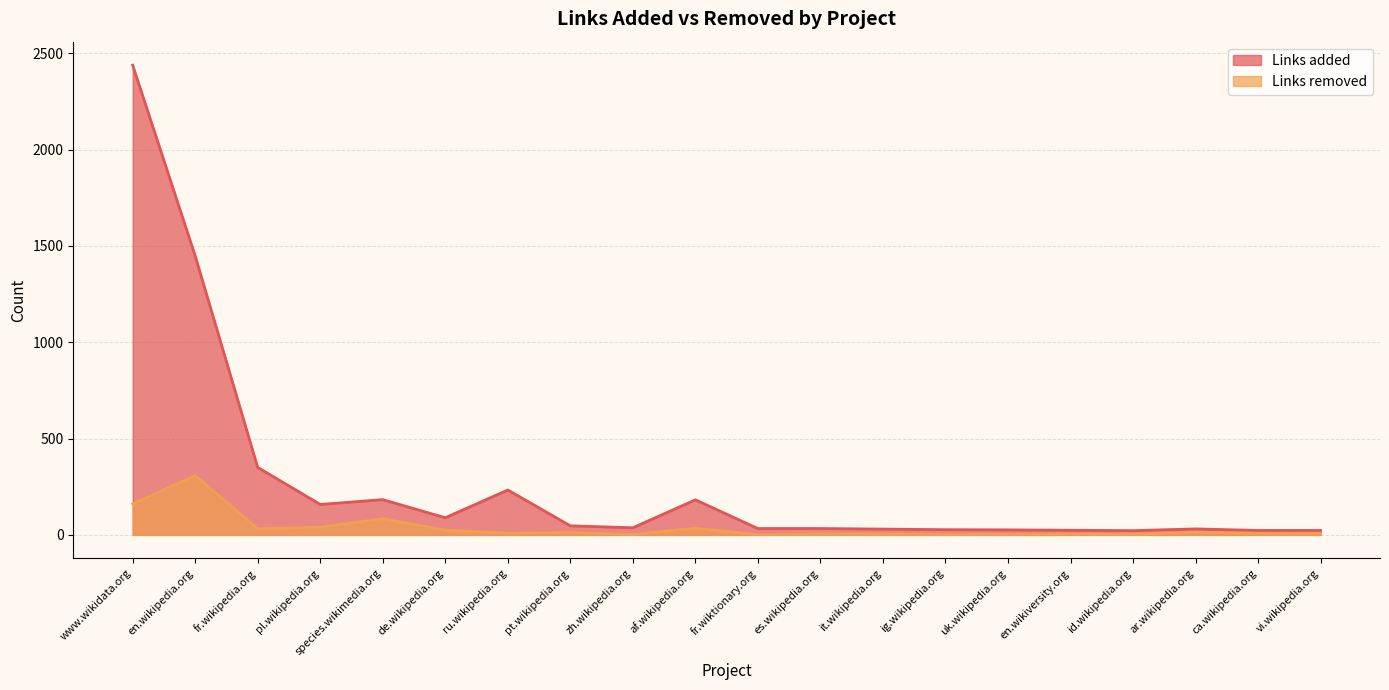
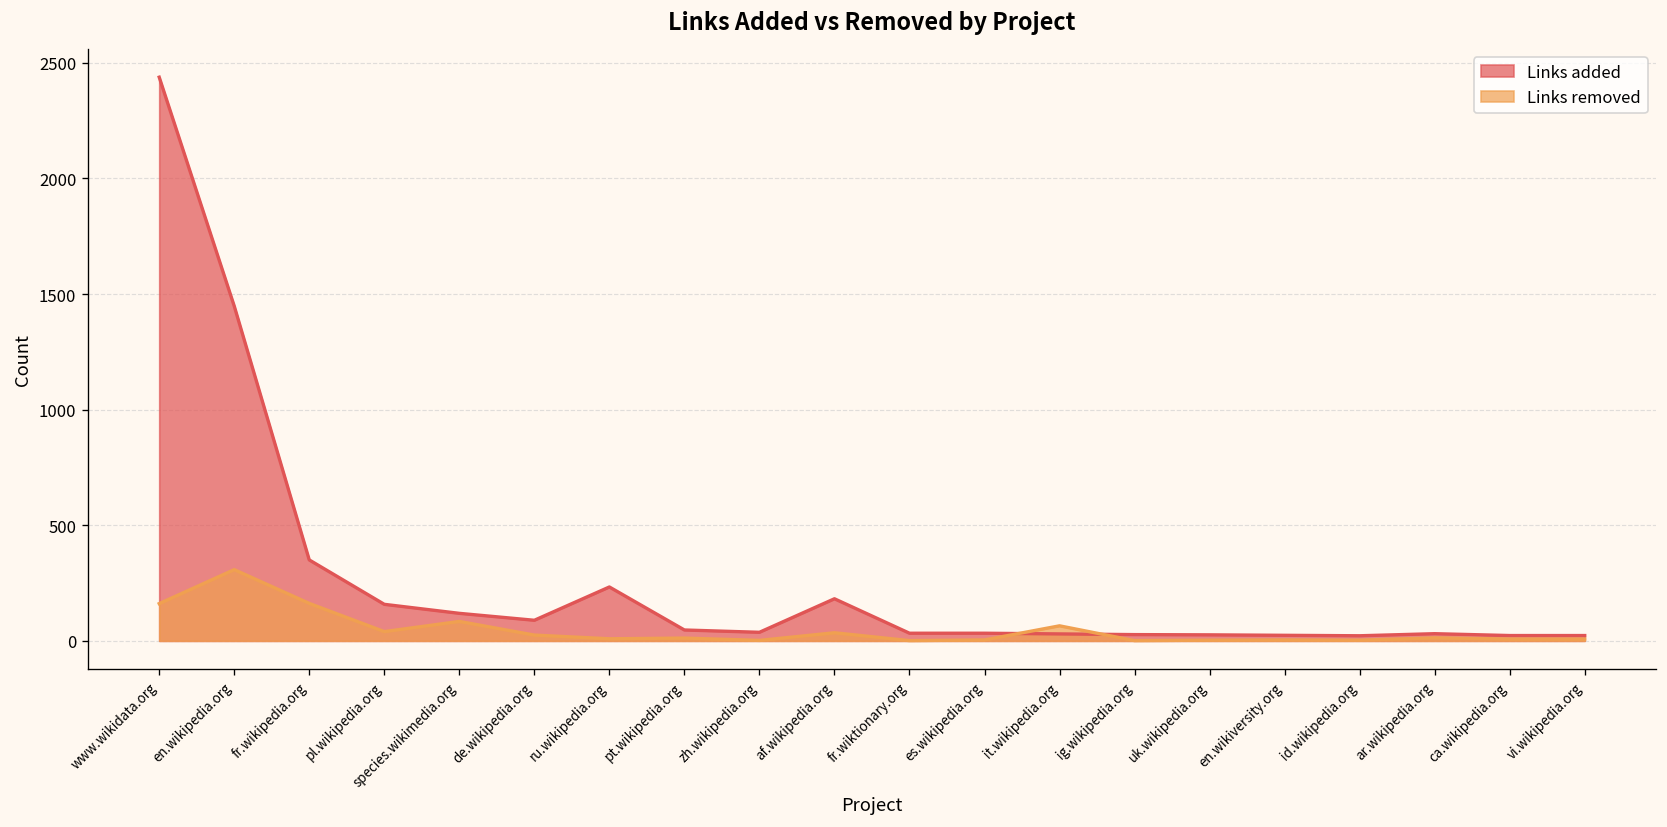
Links removed, fr.wikipedia.org: 30 -> 160
Links added, species.wikimedia.org: 180 -> 120
Links removed, it.wikipedia.org: 0 -> 70
